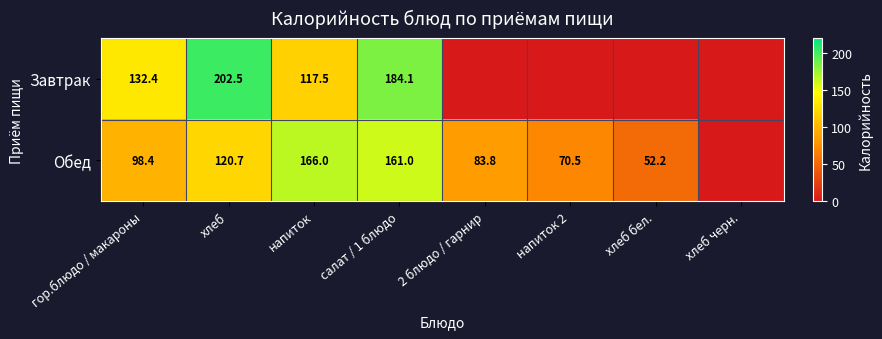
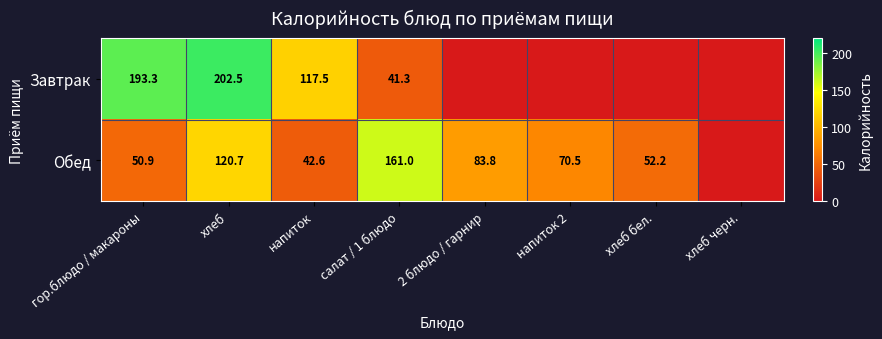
Завтрак, гор.блюдо / макароны: 132.4 -> 193.3
Завтрак, салат / 1 блюдо: 184.1 -> 41.3
Обед, гор.блюдо / макароны: 98.4 -> 50.9
Обед, напиток: 166.0 -> 42.6
